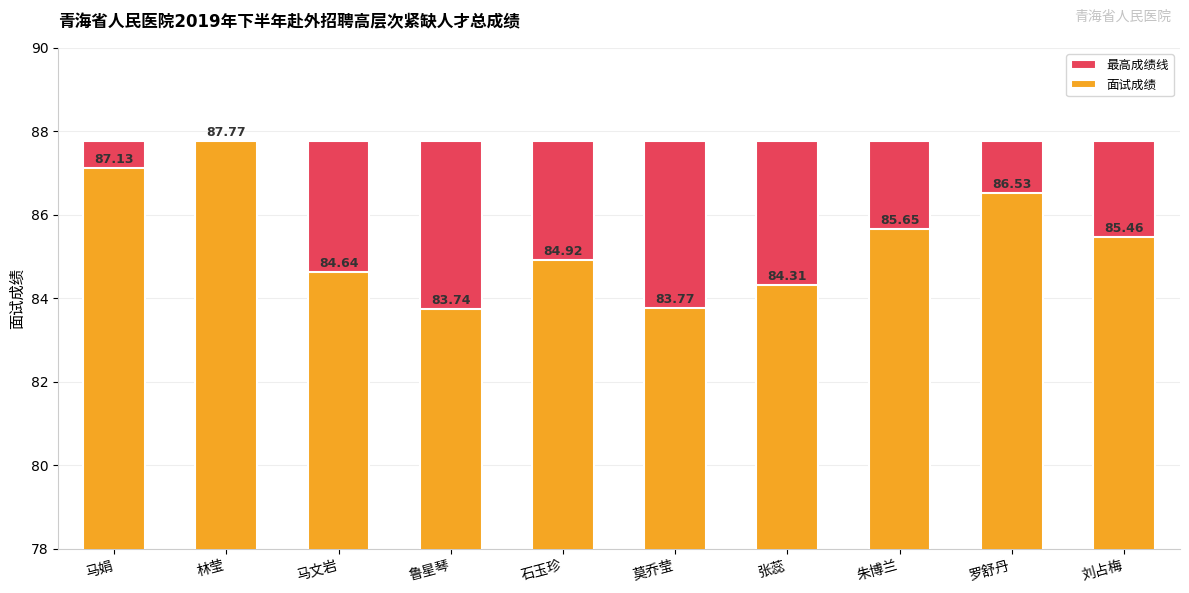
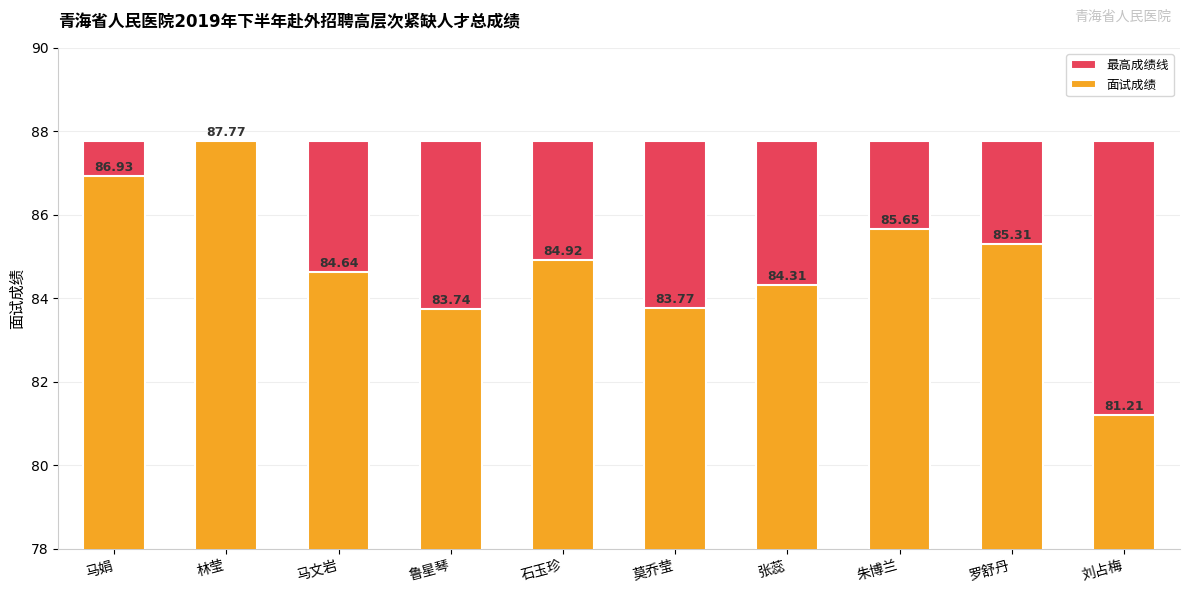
面试成绩, 马娟: 87.13 -> 86.93
面试成绩, 罗舒丹: 86.53 -> 85.31
面试成绩, 刘占梅: 85.46 -> 81.21
